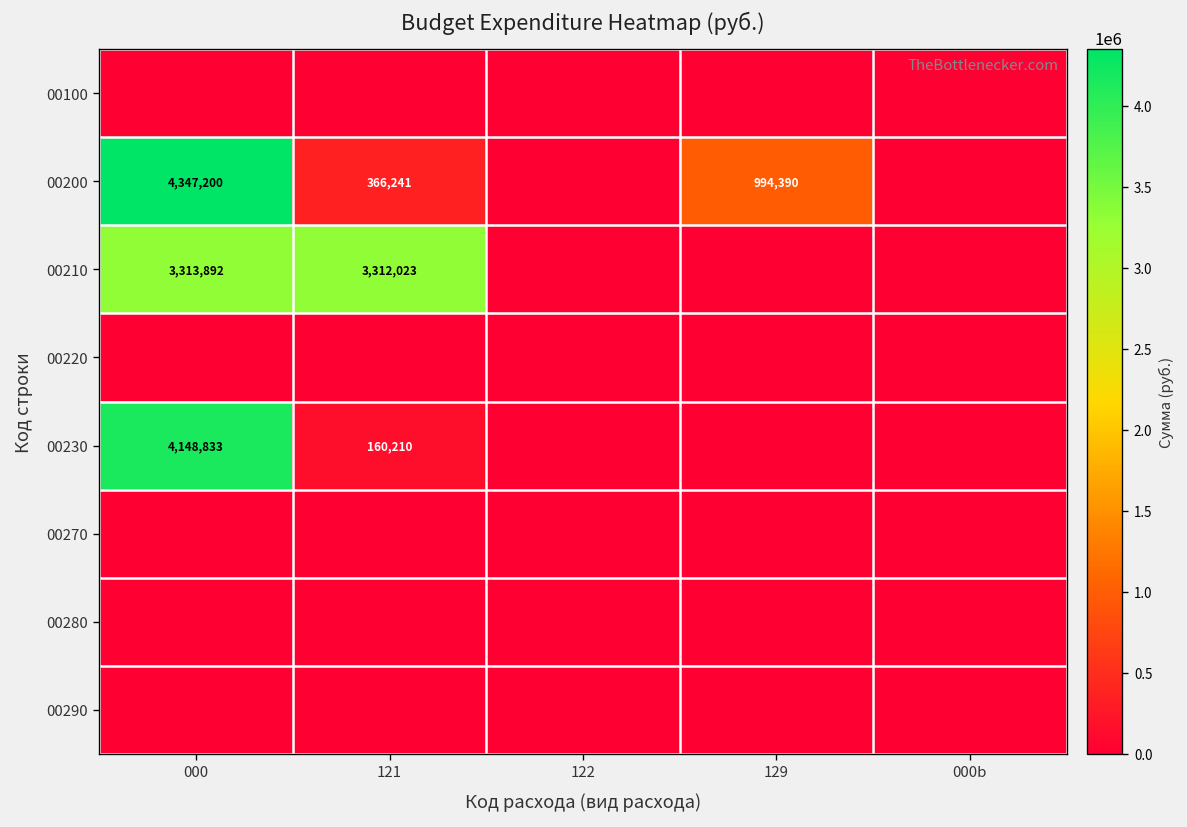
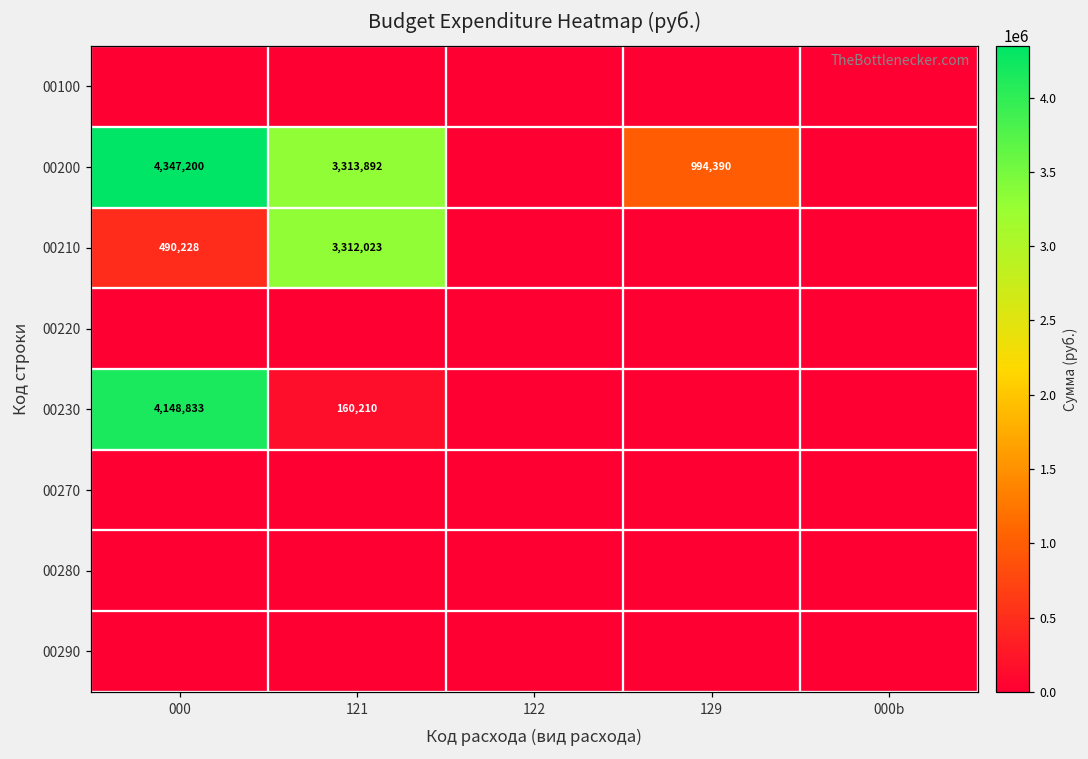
00200, 121: 366,241 -> 3,313,892
00210, 000: 3,313,892 -> 490,228
